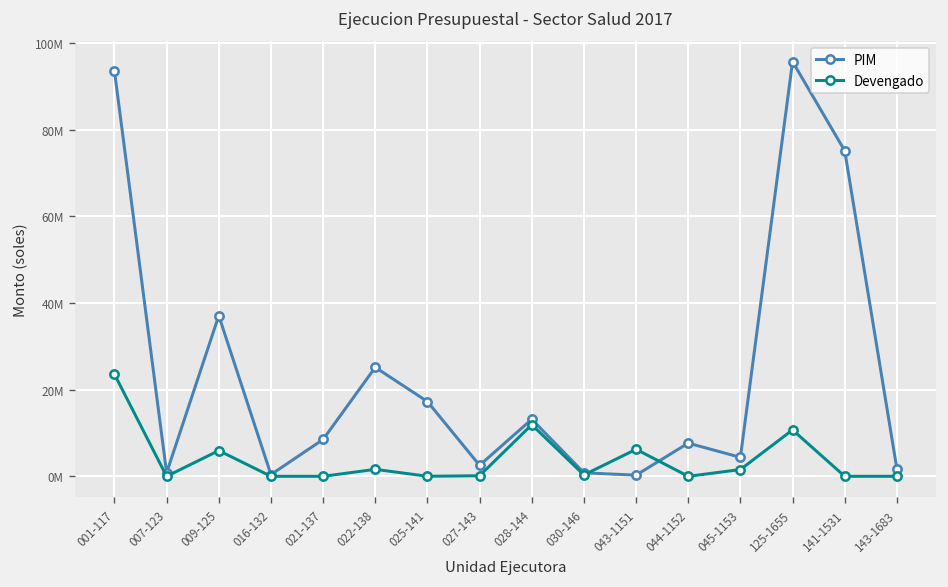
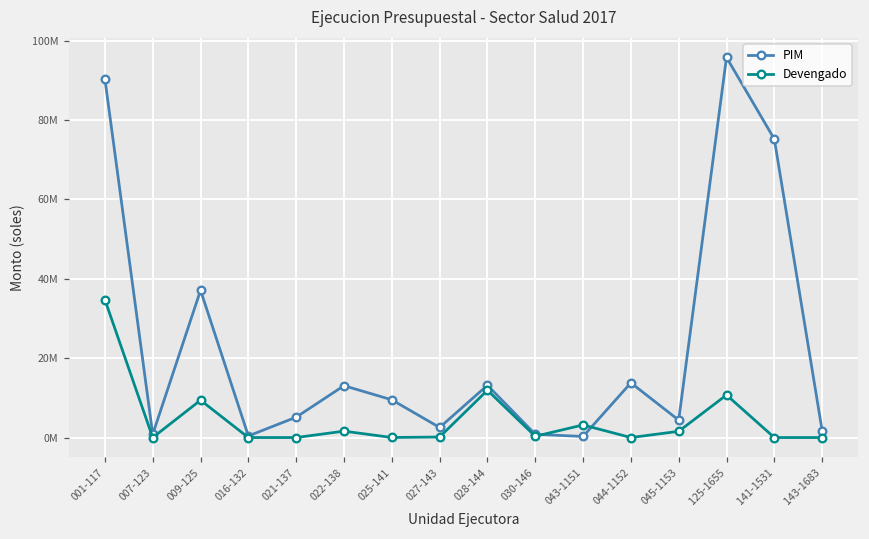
PIM, 001-117: 94000000 -> 90000000
Devengado, 001-117: 24000000 -> 35000000
Devengado, 009-125: 6000000 -> 9000000
PIM, 021-137: 9000000 -> 5000000
PIM, 022-138: 25000000 -> 13000000
PIM, 025-141: 17000000 -> 10000000
Devengado, 043-1151: 6000000 -> 3000000
PIM, 044-1152: 8000000 -> 14000000
